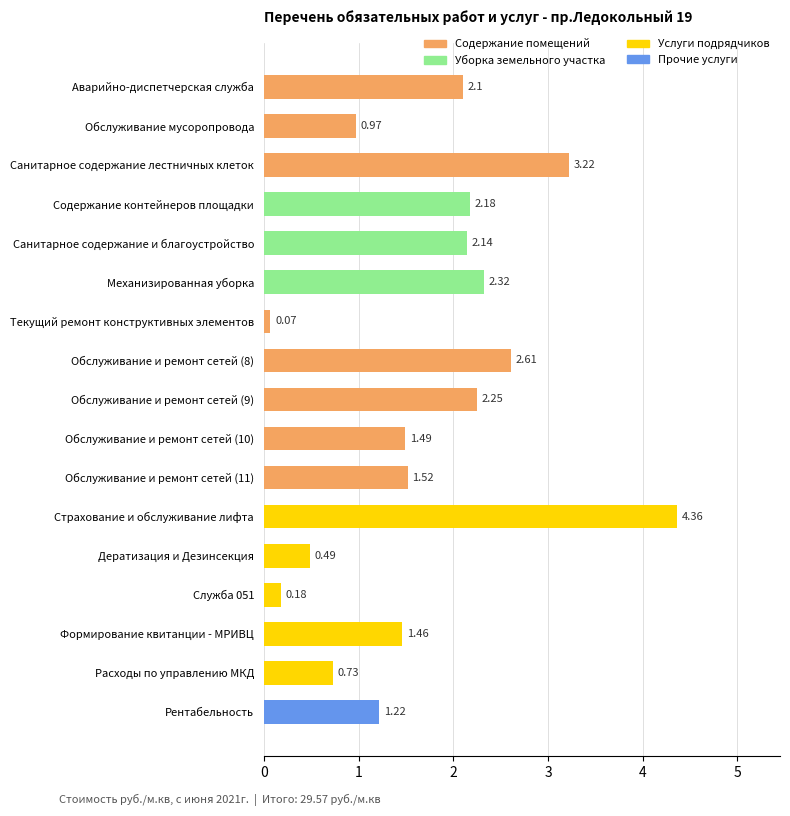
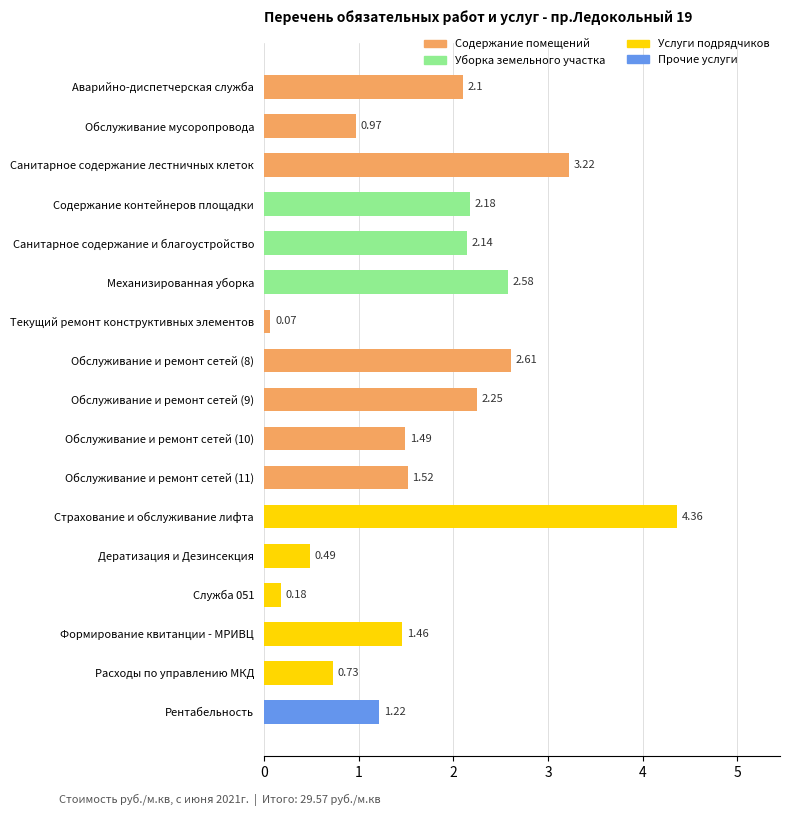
Механизированная уборка: 2.32 -> 2.58
